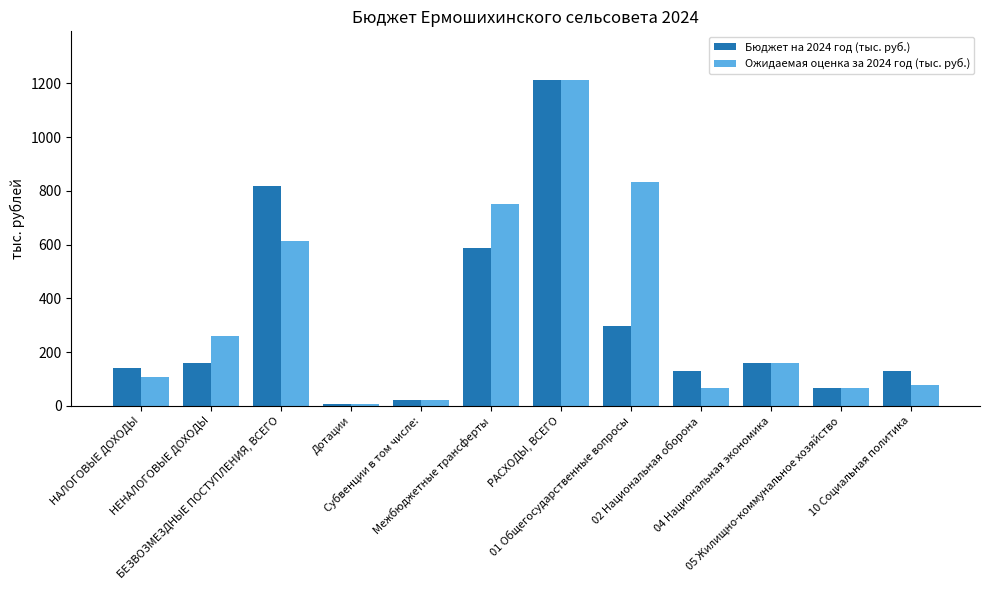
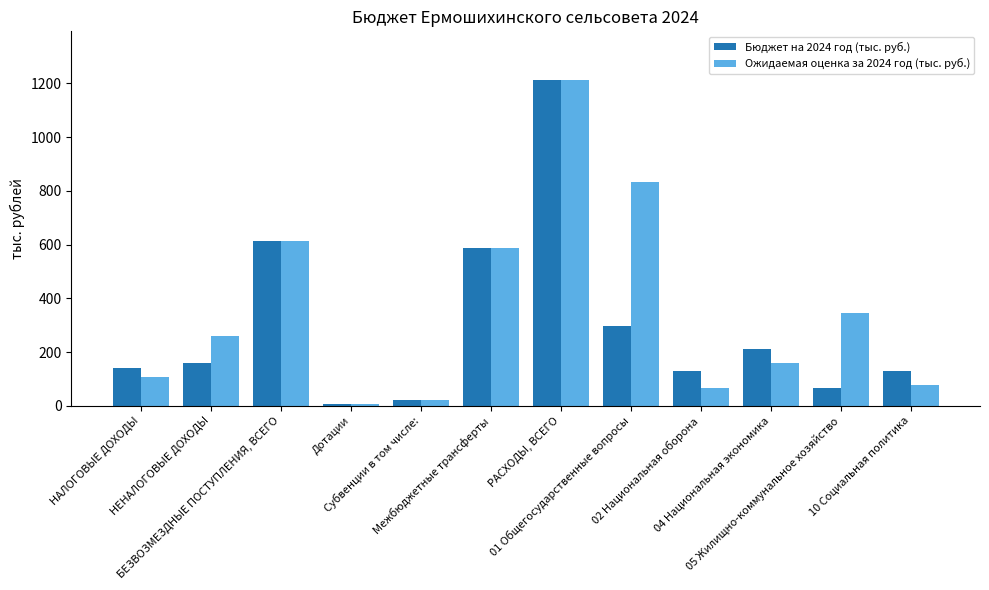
Бюджет на 2024 год (тыс. руб.), БЕЗВОЗМЕЗДНЫЕ ПОСТУПЛЕНИЯ, ВСЕГО: 820 -> 610
Ожидаемая оценка за 2024 год (тыс. руб.), Межбюджетные трансферты: 750 -> 590
Бюджет на 2024 год (тыс. руб.), 04 Национальная экономика: 160 -> 210
Ожидаемая оценка за 2024 год (тыс. руб.), 05 Жилищно-коммунальное хозяйство: 70 -> 340
